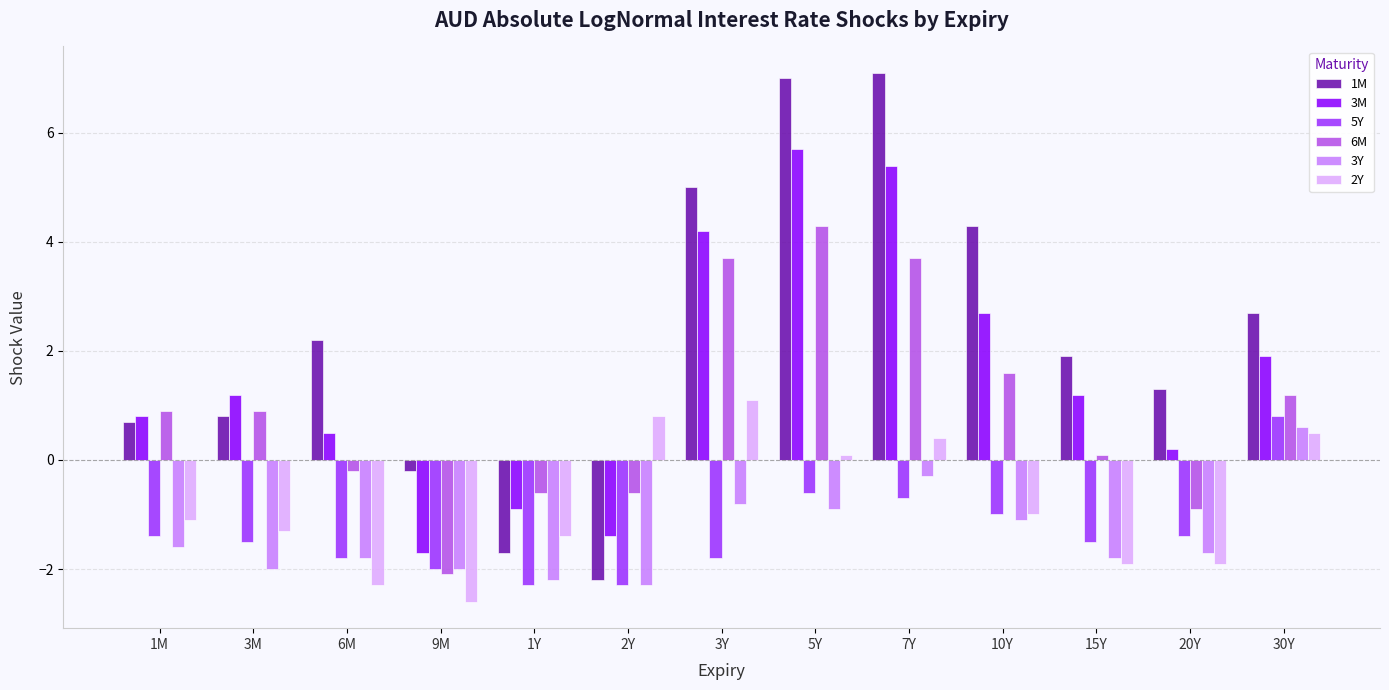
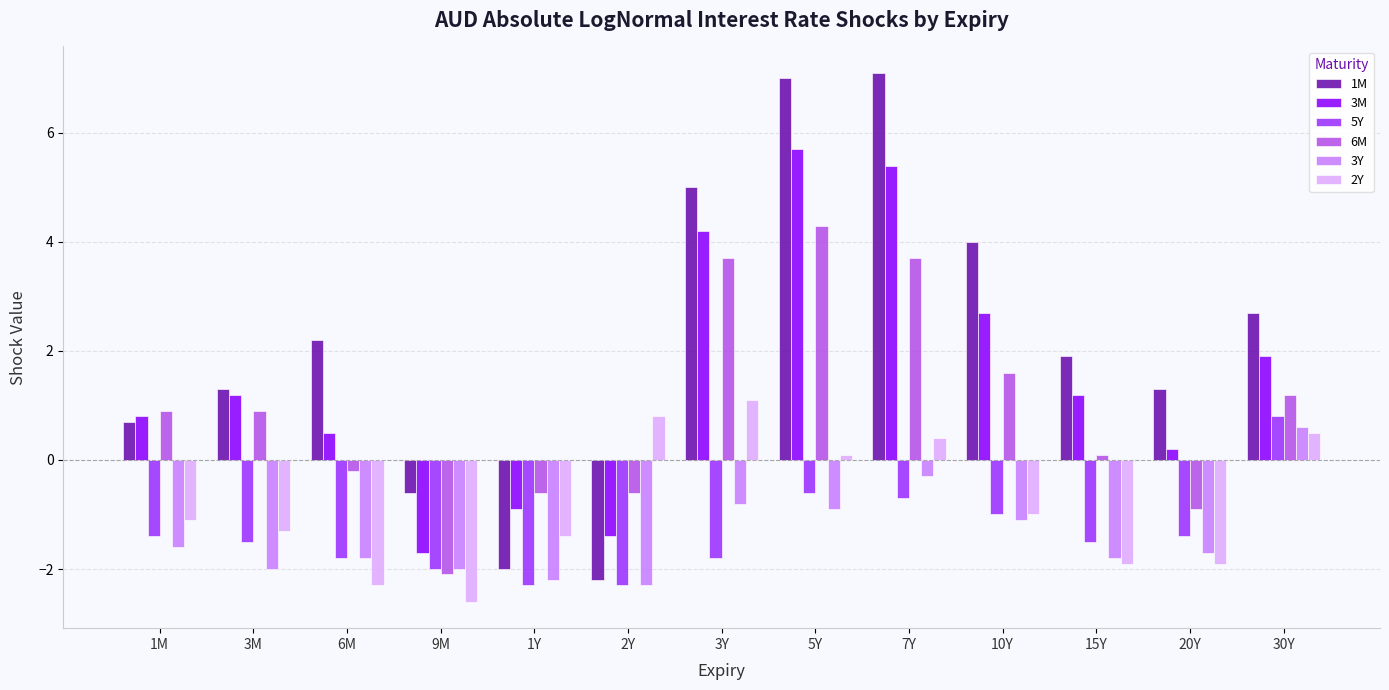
1M, 3M: 0.8 -> 1.3
1M, 9M: -0.2 -> -0.6
1M, 1Y: -1.7 -> -2.0
1M, 10Y: 4.3 -> 4.0
